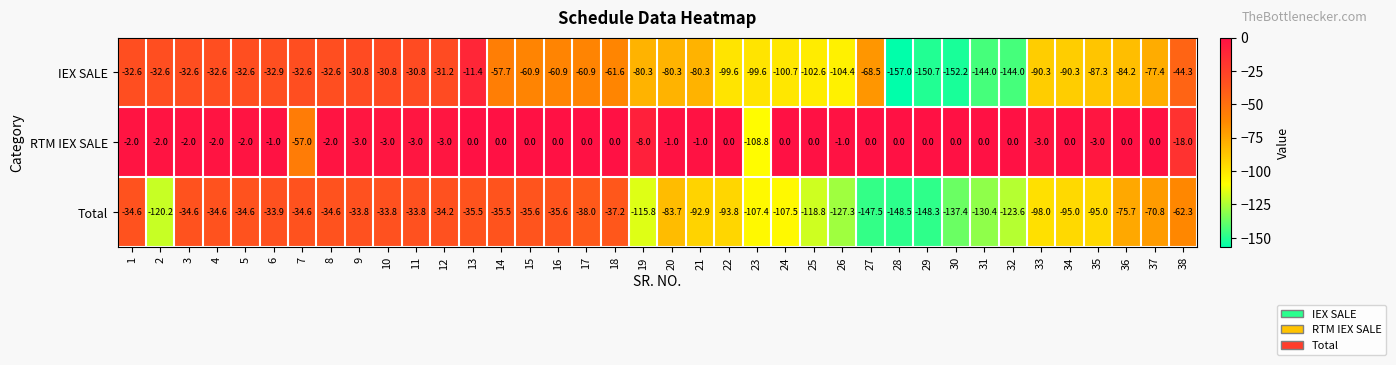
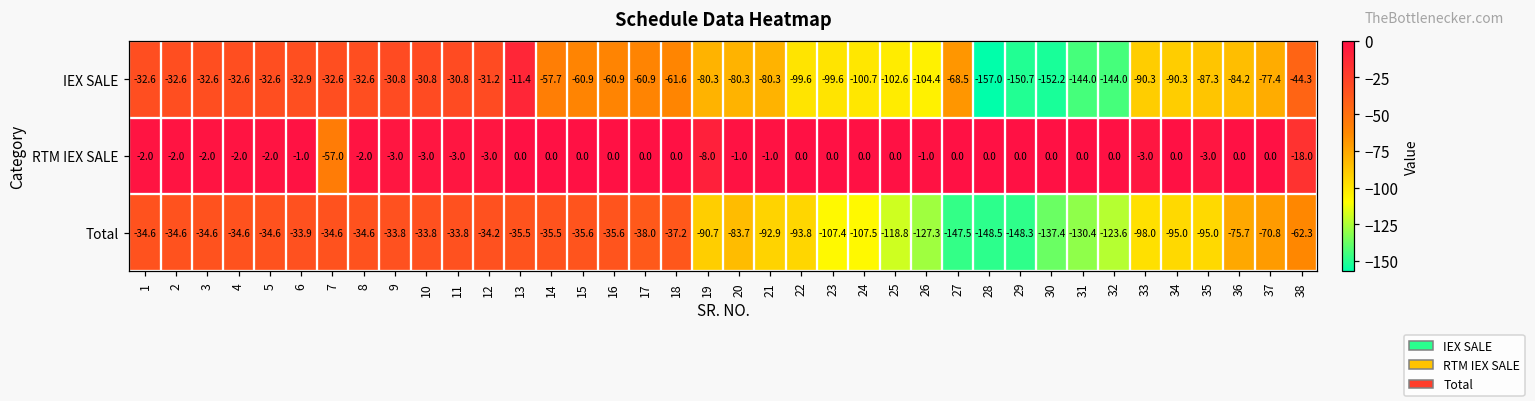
RTM IEX SALE, 23: -108.8 -> 0.0
Total, 2: -120.2 -> -34.6
Total, 19: -115.8 -> -90.7
